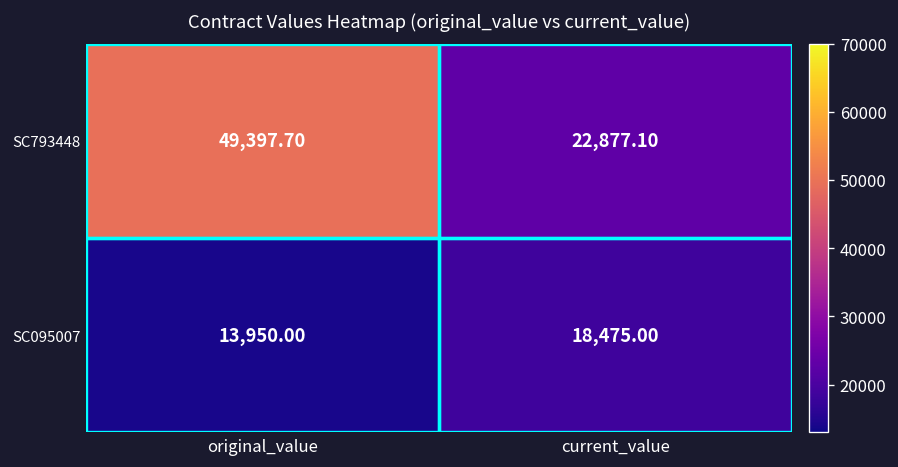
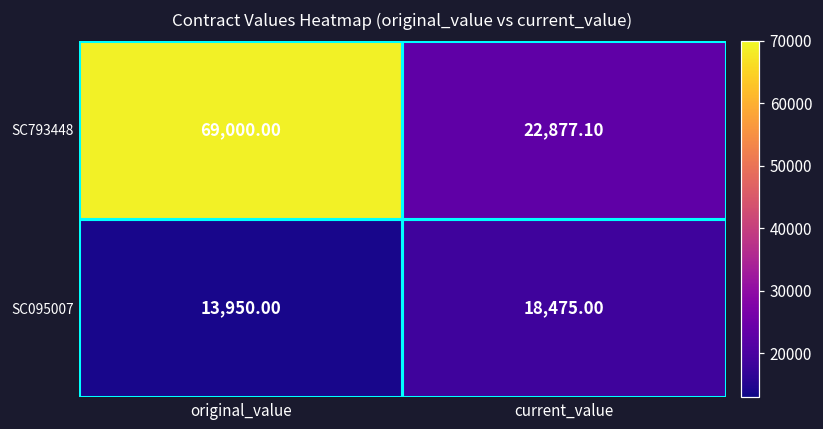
SC793448, original_value: 49,397.70 -> 69,000.00
